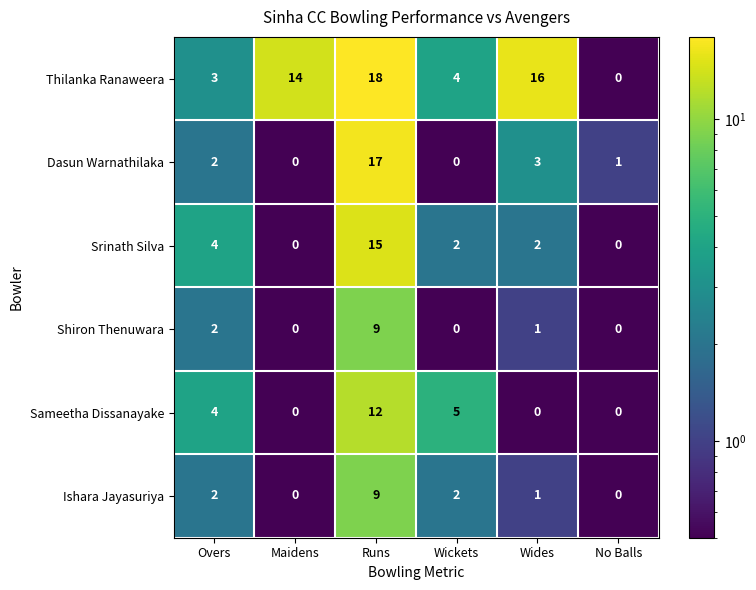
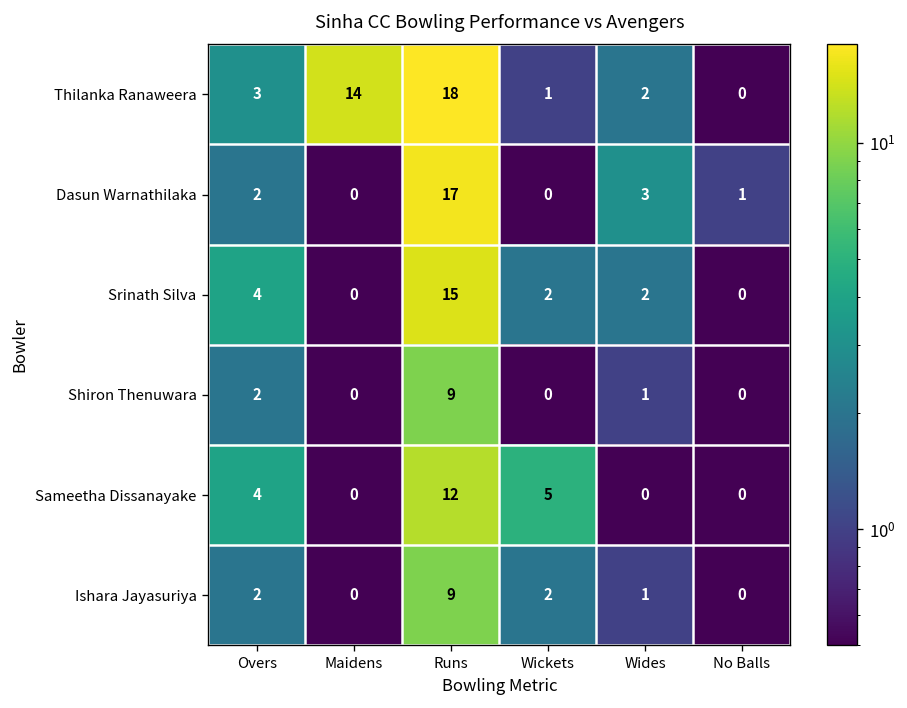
Thilanka Ranaweera, Wickets: 4 -> 1
Thilanka Ranaweera, Wides: 16 -> 2
